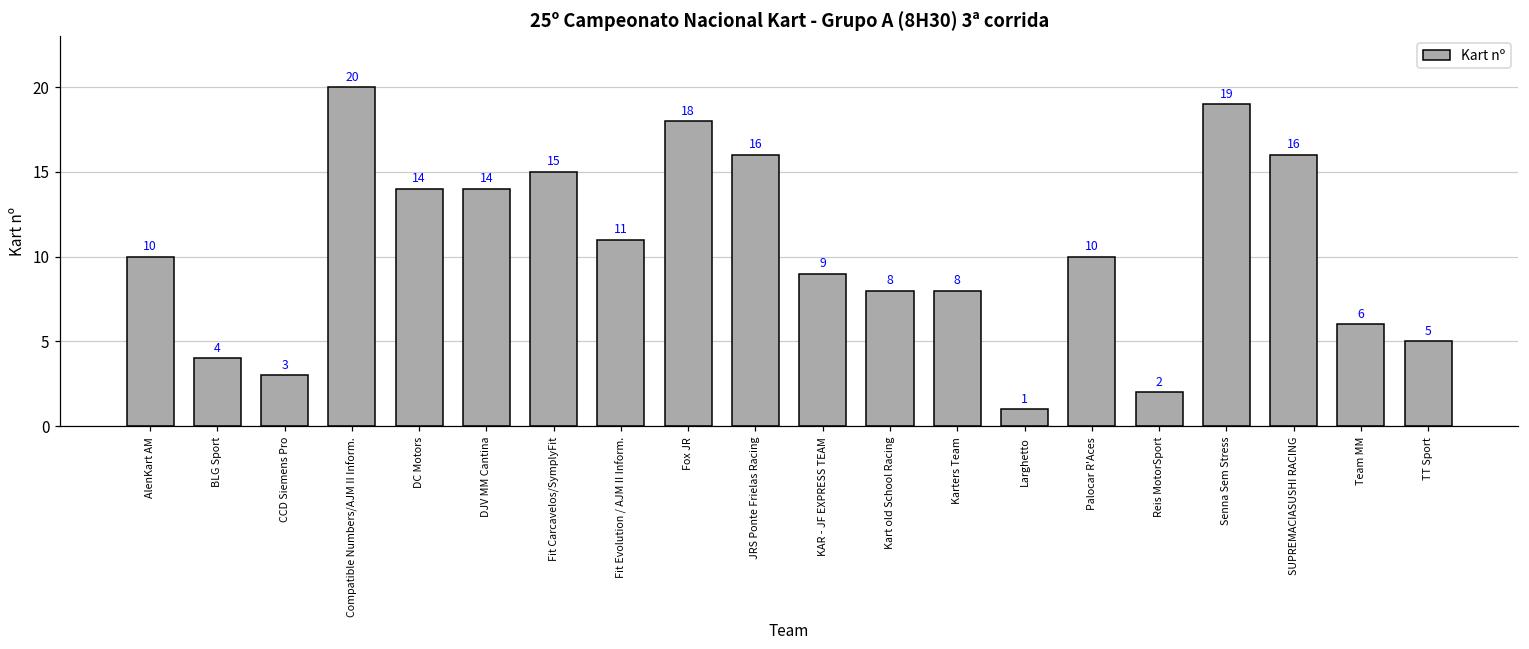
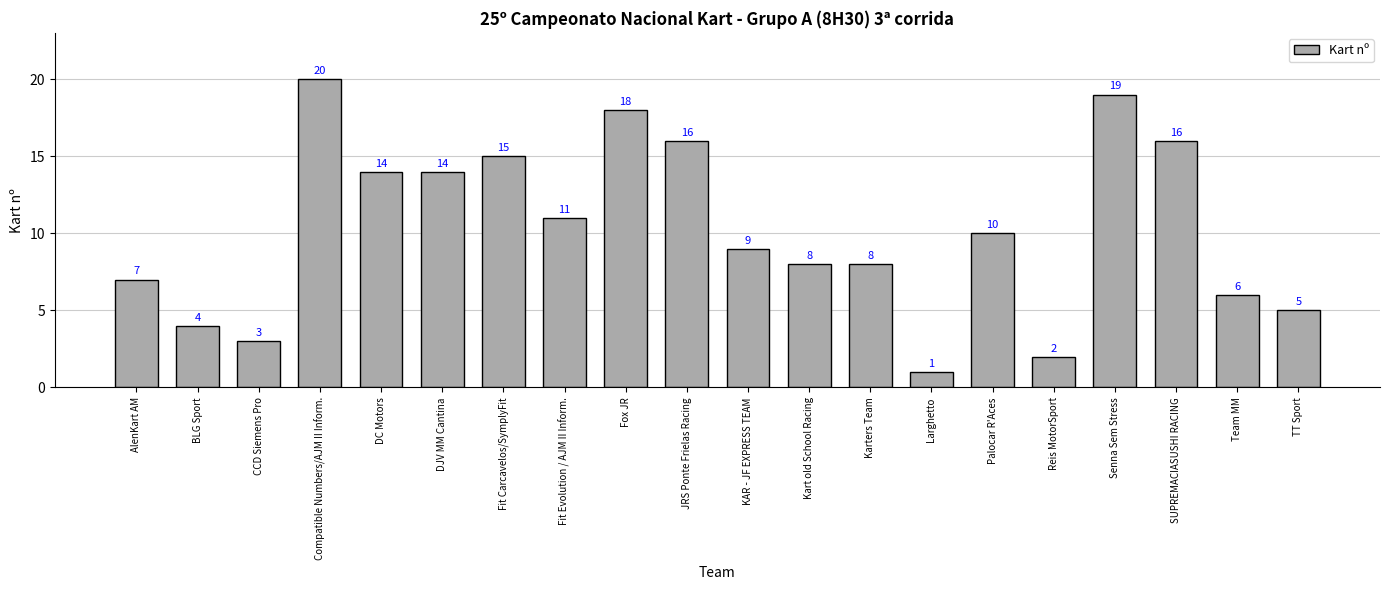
AlenKart AM: 10 -> 7
